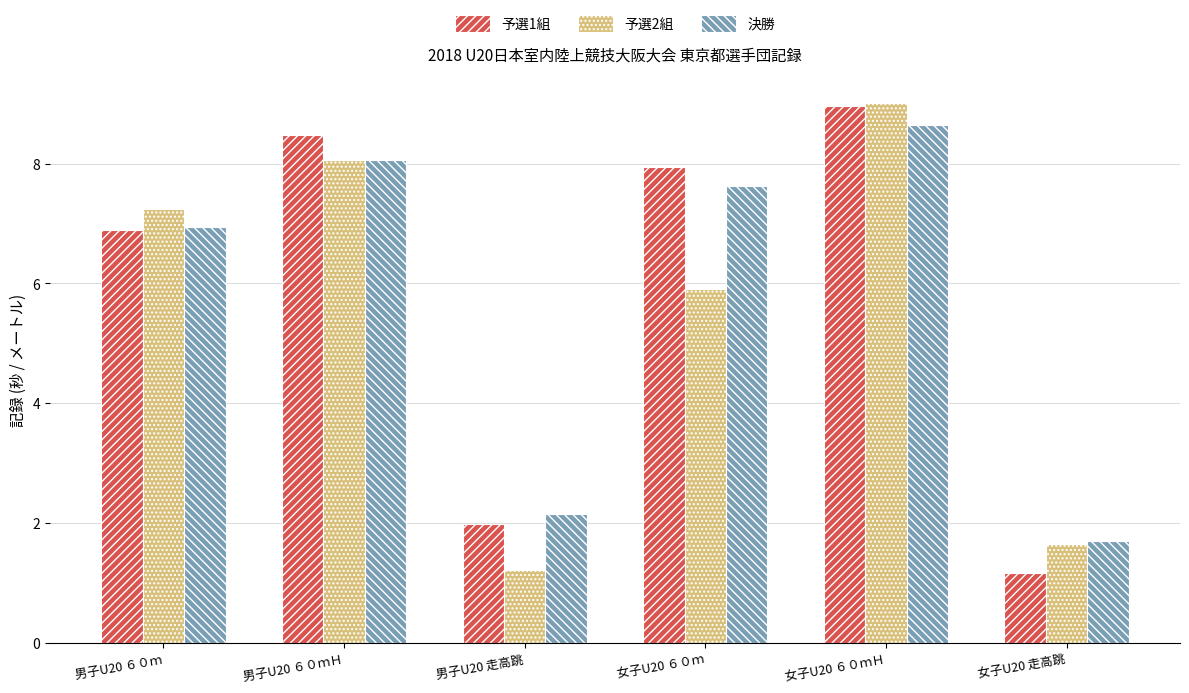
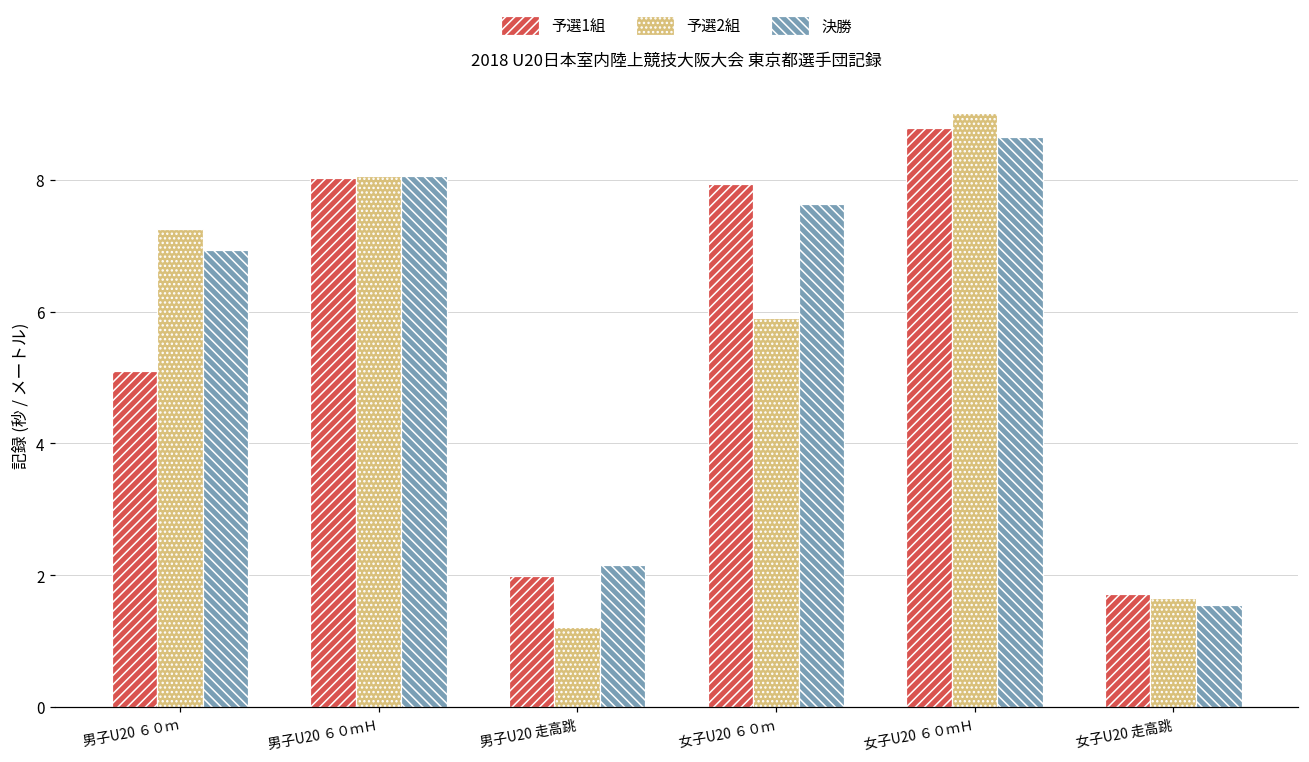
予選1組, 男子U20 ６０ｍ: 6.9 -> 5.1
予選1組, 男子U20 ６０ｍＨ: 8.5 -> 8.0
予選1組, 女子U20 ６０ｍＨ: 9.0 -> 8.8
予選1組, 女子U20 走高跳: 1.2 -> 1.7
決勝, 女子U20 走高跳: 1.7 -> 1.5
